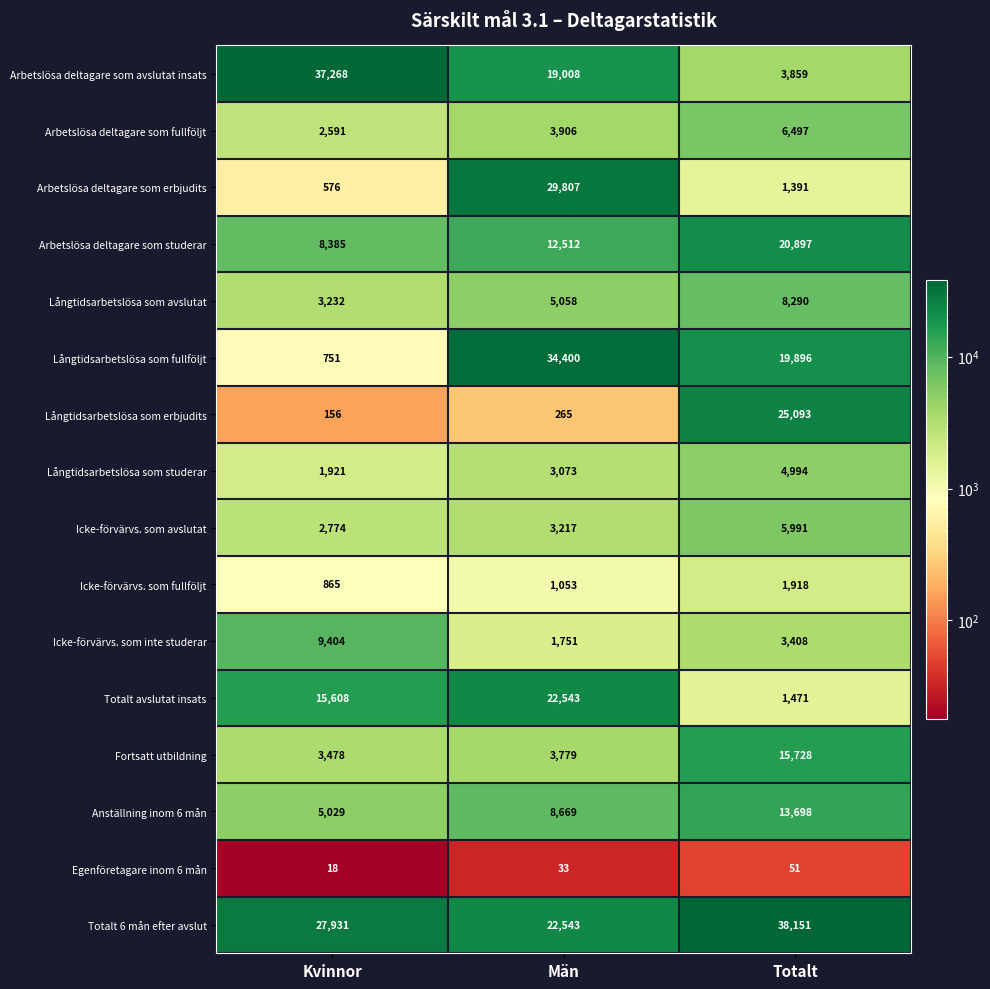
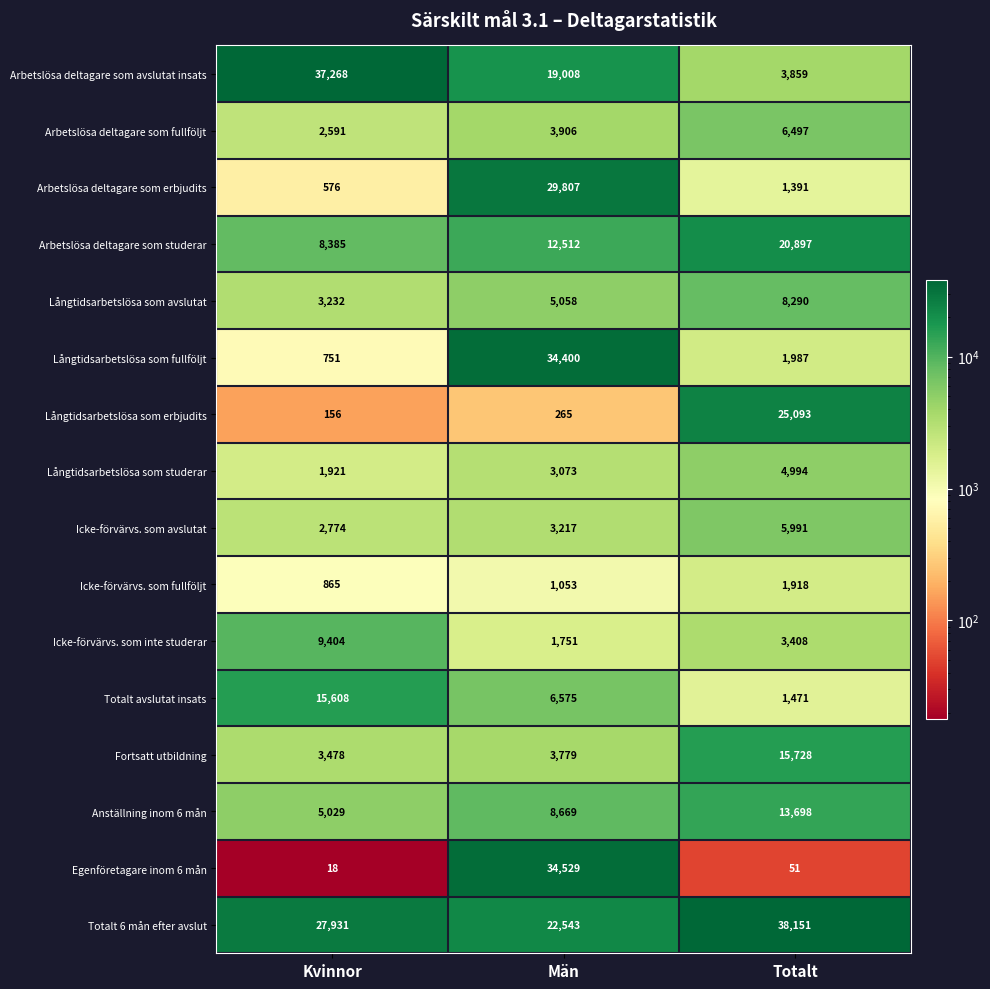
Långtidsarbetslösa som fullföljt, Totalt: 19,896 -> 1,987
Totalt avslutat insats, Män: 22,543 -> 6,575
Egenföretagare inom 6 mån, Män: 33 -> 34,529
